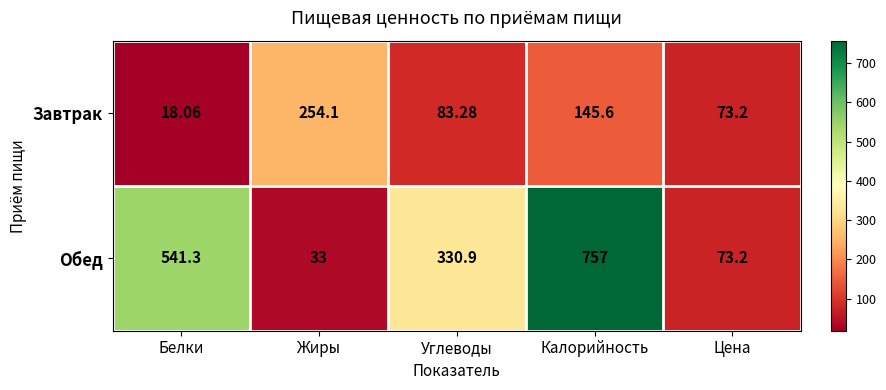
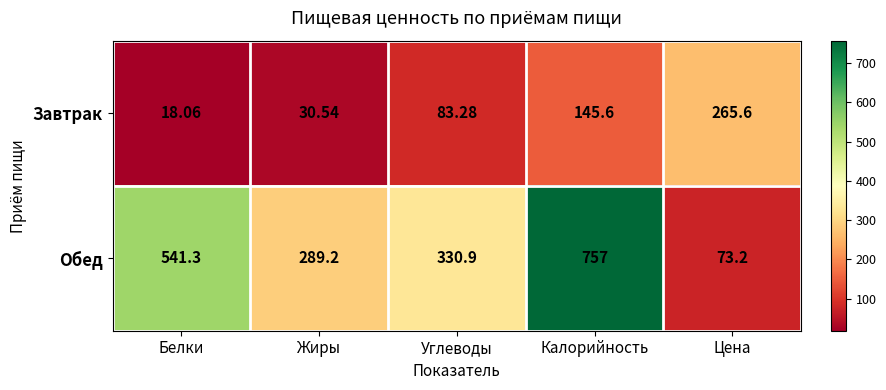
Завтрак, Жиры: 254.1 -> 30.54
Завтрак, Цена: 73.2 -> 265.6
Обед, Жиры: 33 -> 289.2
